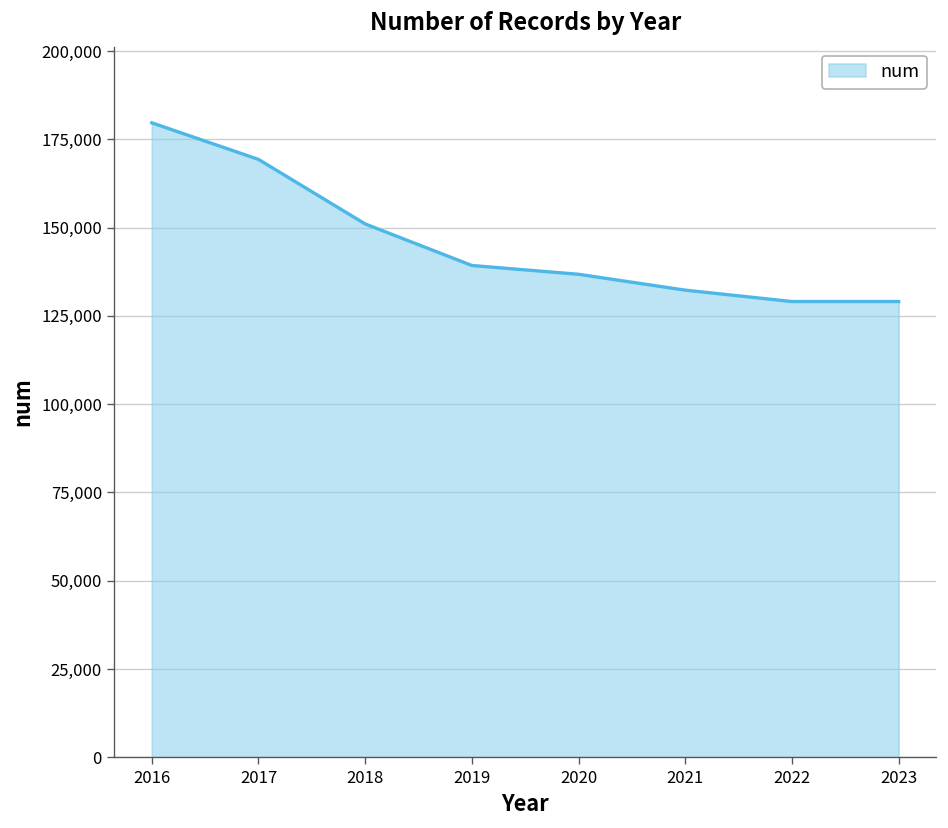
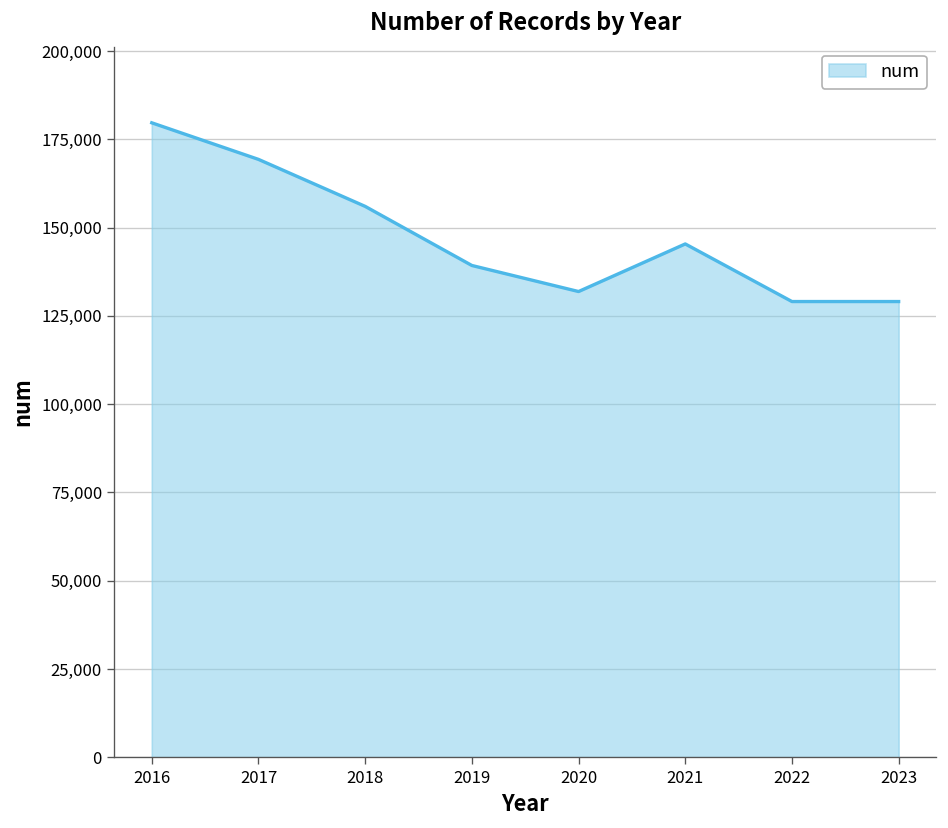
2018: 151,000 -> 156,000
2020: 137,000 -> 132,000
2021: 132,000 -> 145,000
